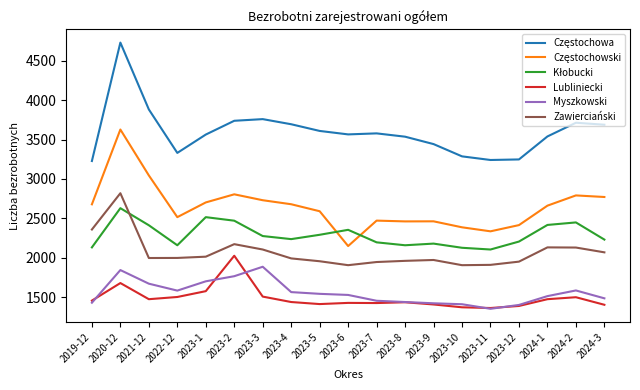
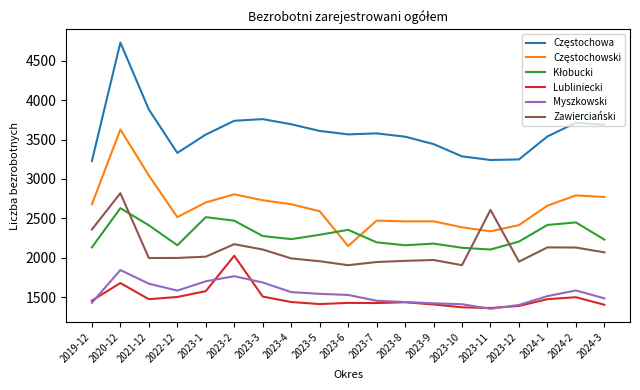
Myszkowski, 2023-3: 1900 -> 1700
Zawierciański, 2023-11: 1900 -> 2600
